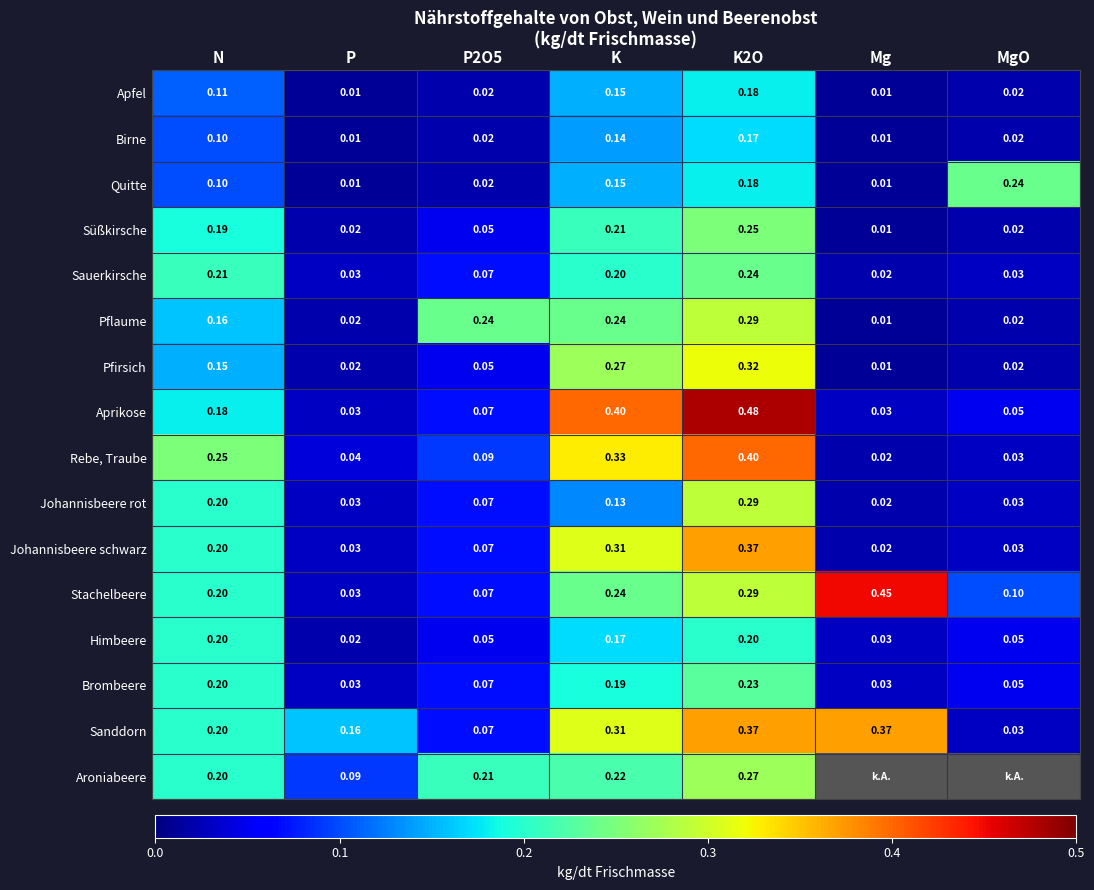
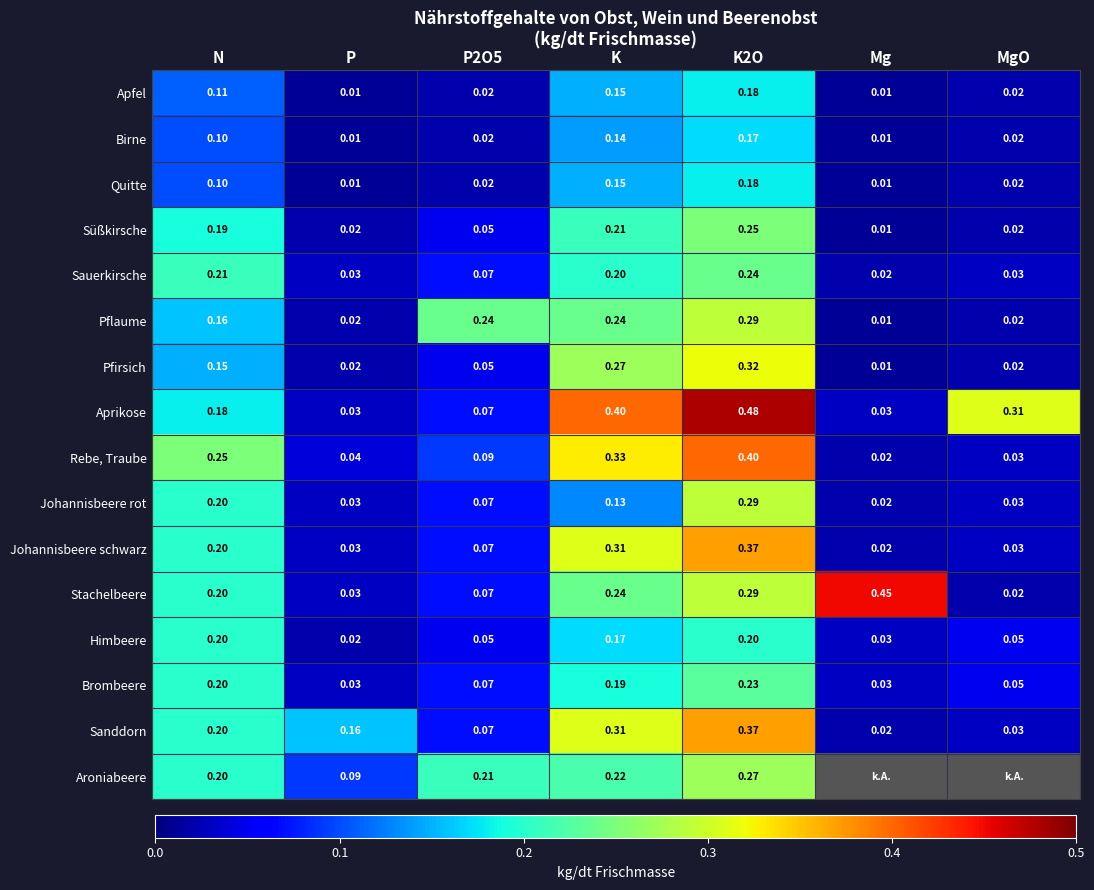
Quitte, MgO: 0.24 -> 0.02
Aprikose, MgO: 0.05 -> 0.31
Stachelbeere, MgO: 0.10 -> 0.02
Sanddorn, Mg: 0.37 -> 0.02
